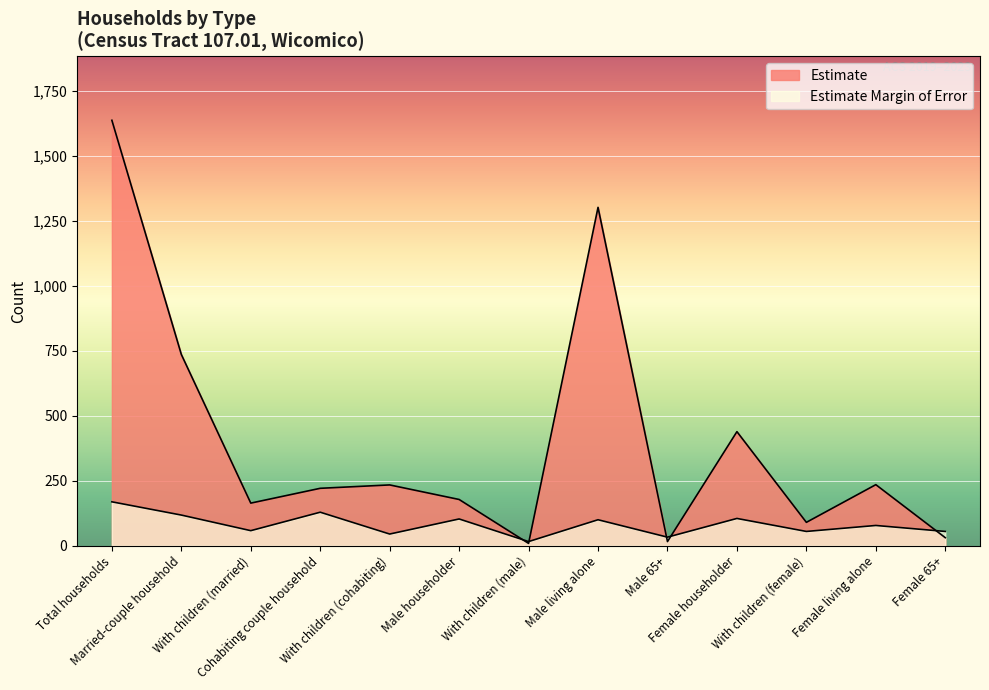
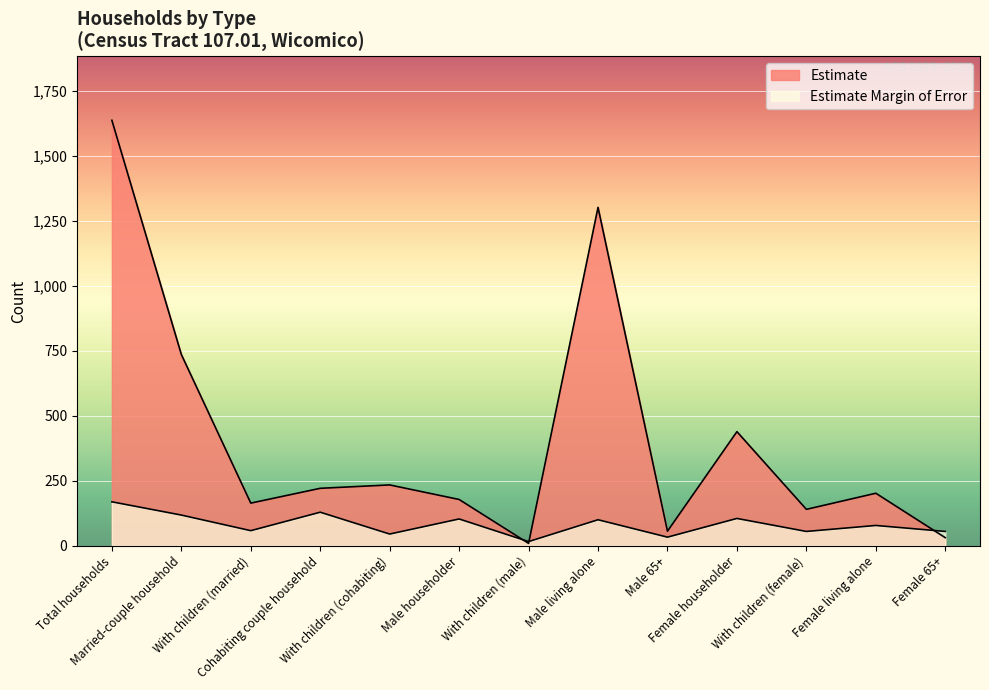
Estimate, Male 65+: 20 -> 60
Estimate, With children (female): 90 -> 140
Estimate, Female living alone: 240 -> 200
